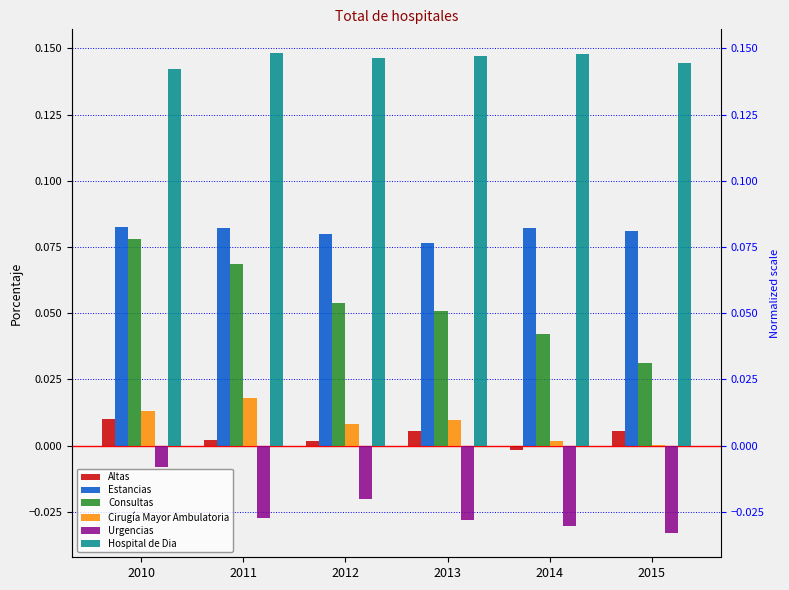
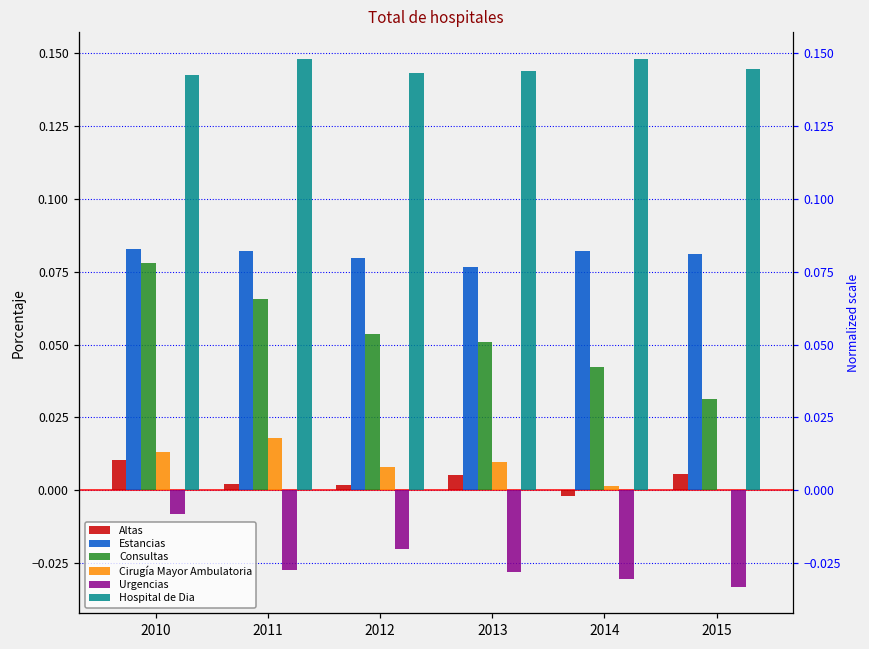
Consultas, 2011: 0.069 -> 0.065
Hospital de Dia, 2012: 0.146 -> 0.143
Hospital de Dia, 2013: 0.147 -> 0.144
